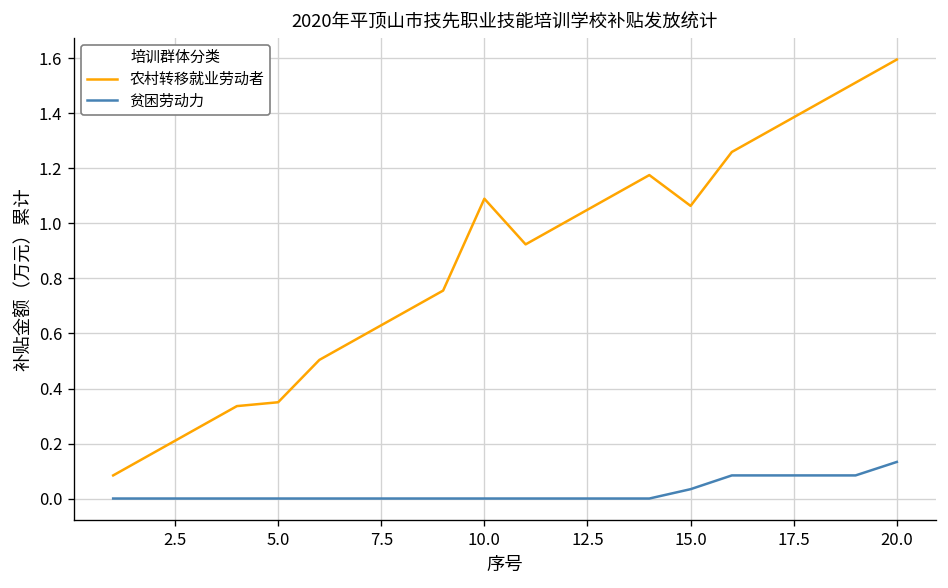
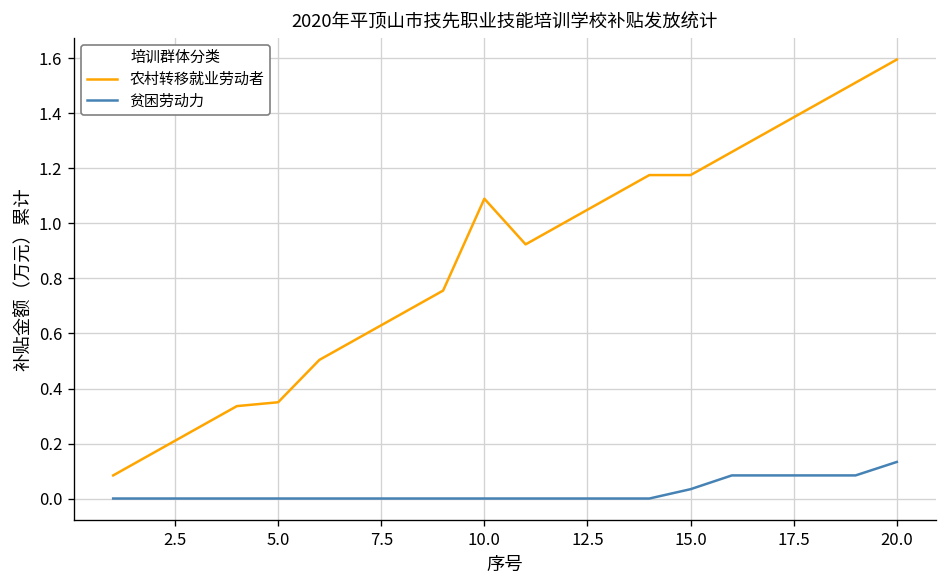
农村转移就业劳动者, 15.0: 1.06 -> 1.18
